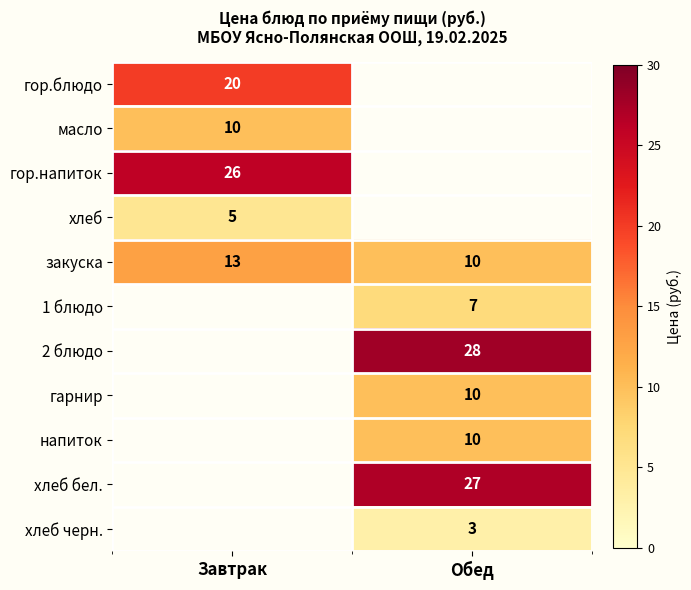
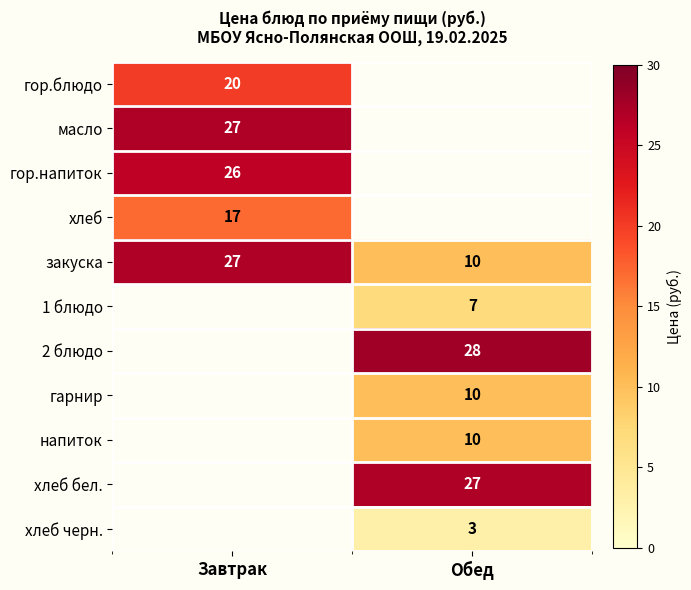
масло, Завтрак: 10 -> 27
хлеб, Завтрак: 5 -> 17
закуска, Завтрак: 13 -> 27
